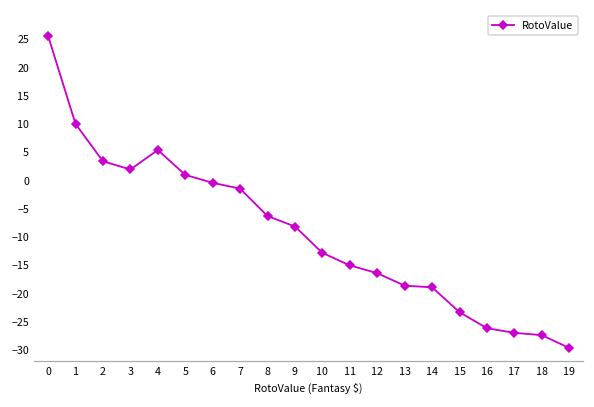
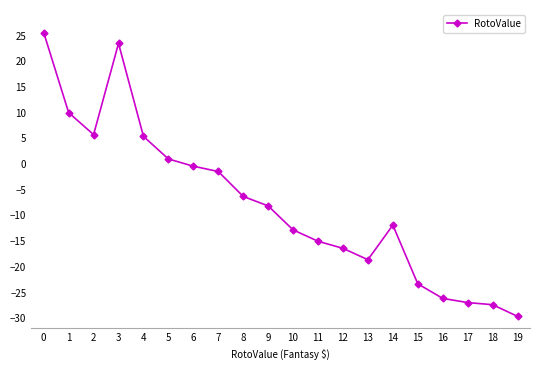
2: 3 -> 6
3: 2 -> 24
14: -19 -> -12
